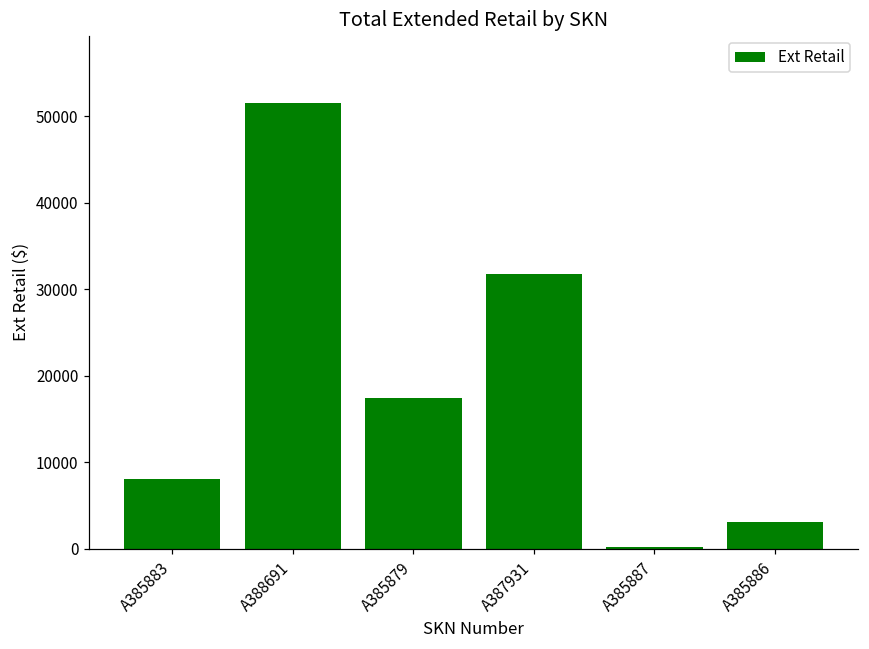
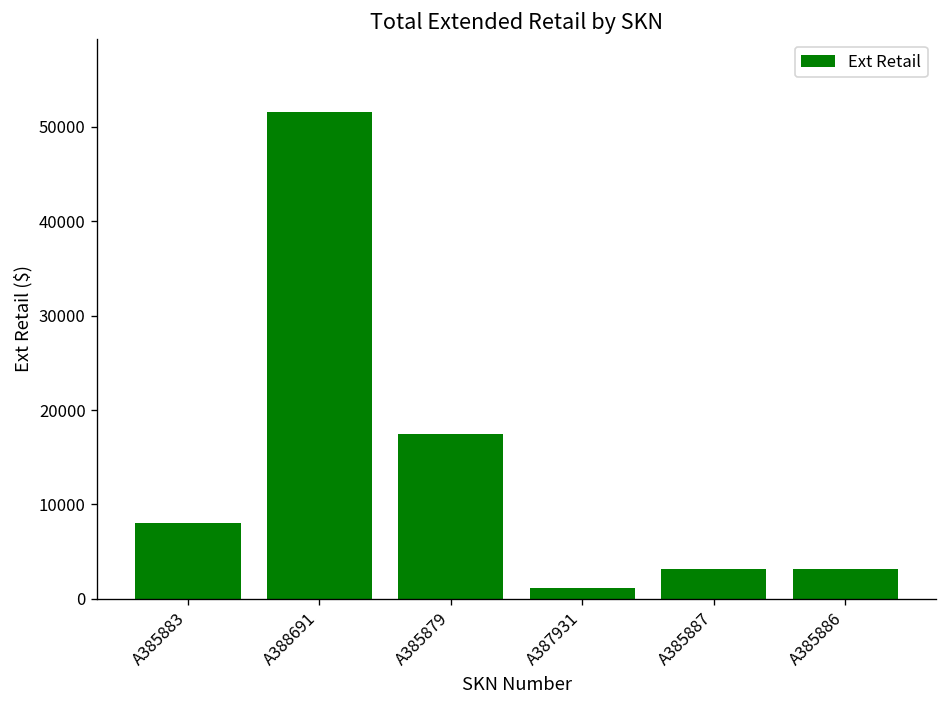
A387931: 32000 -> 1000
A385887: 0 -> 3000
